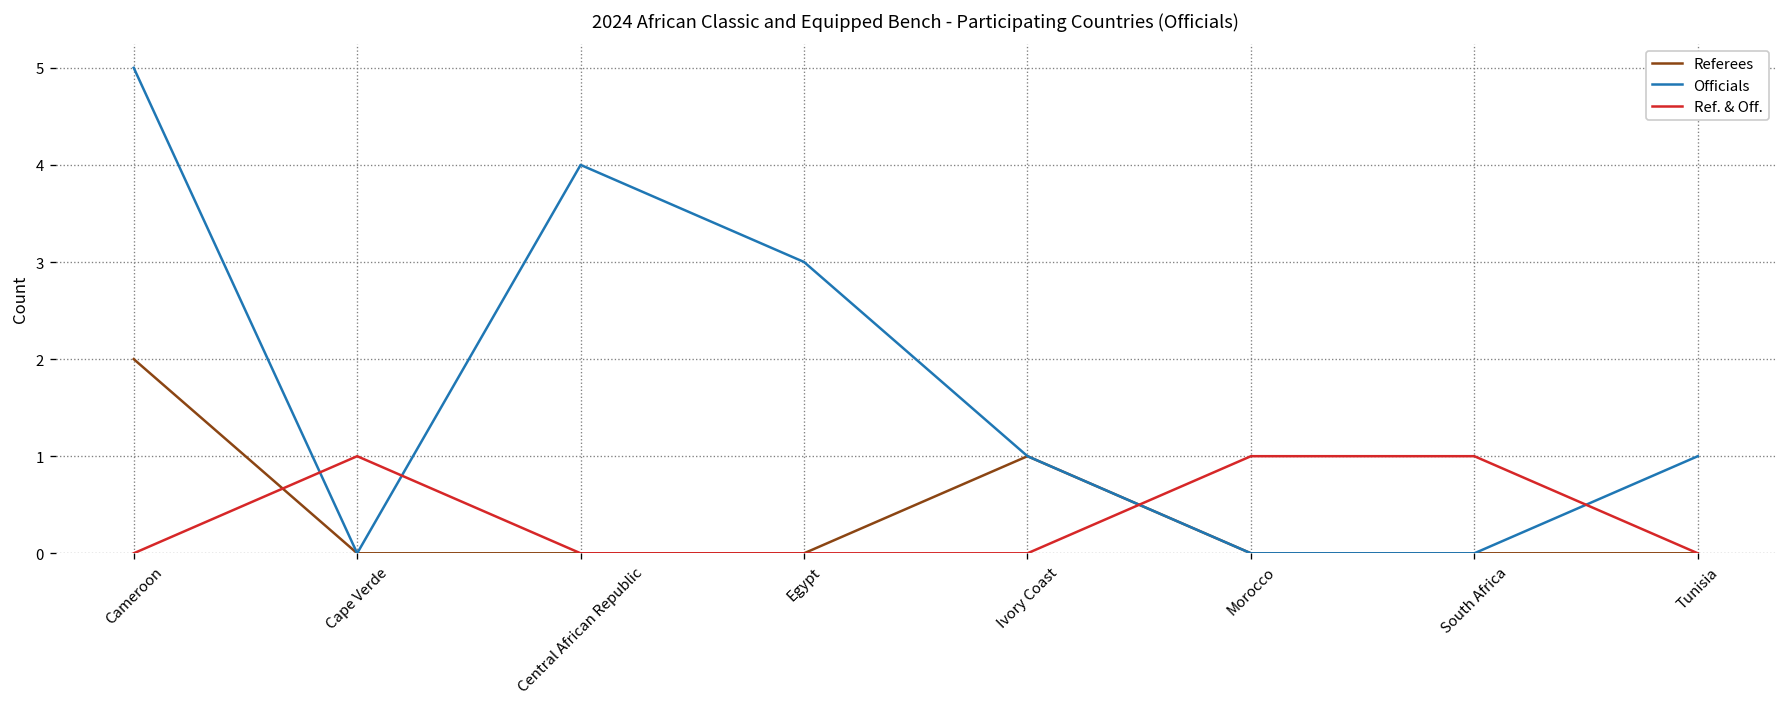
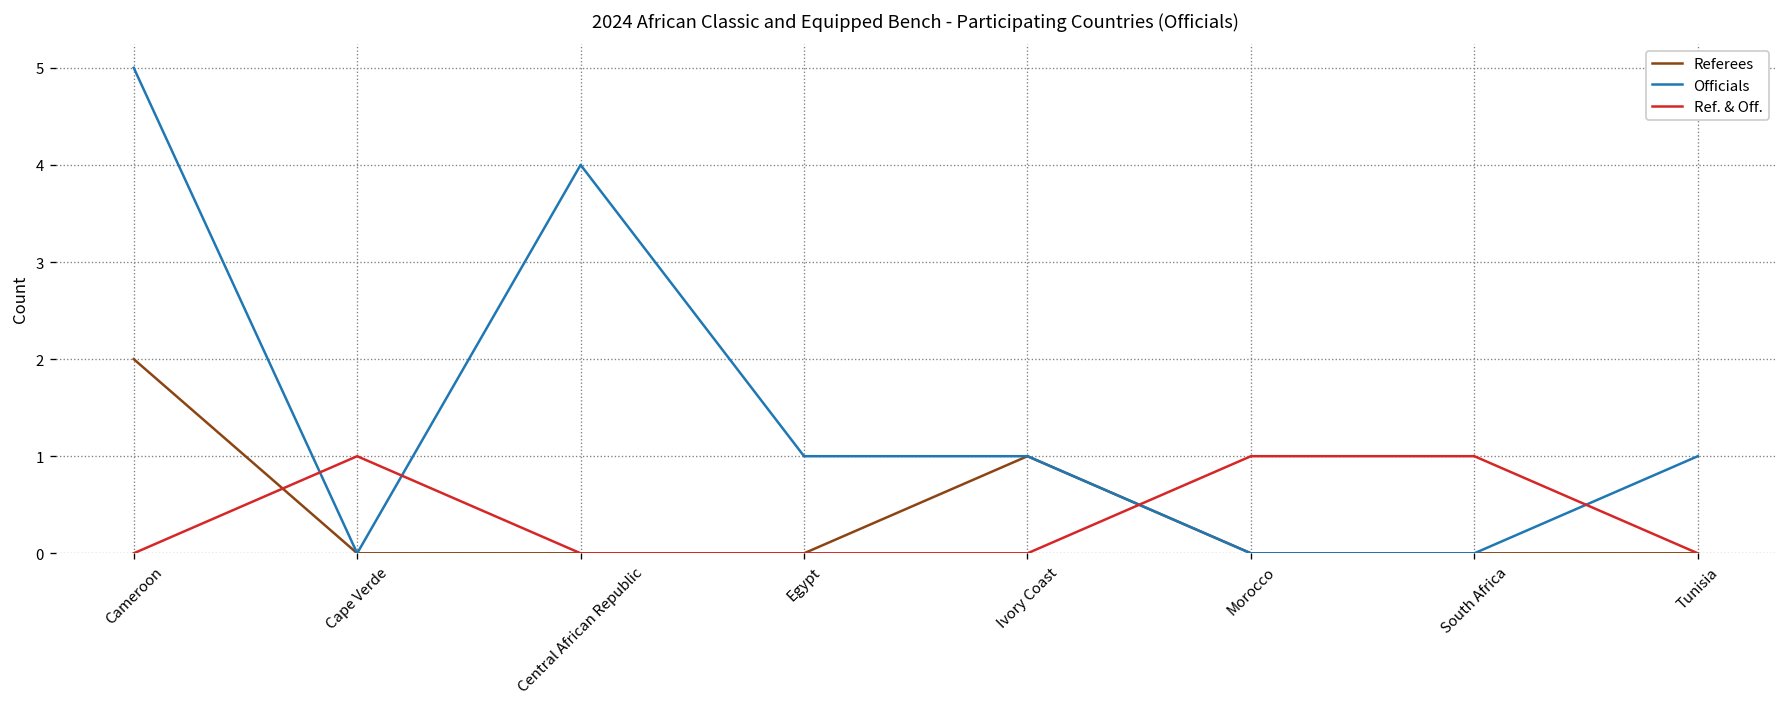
Officials, Egypt: 3 -> 1
